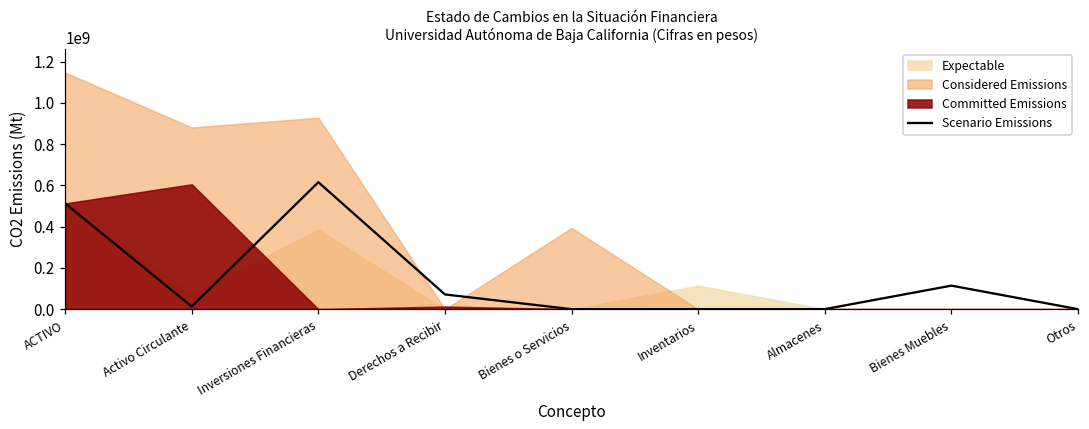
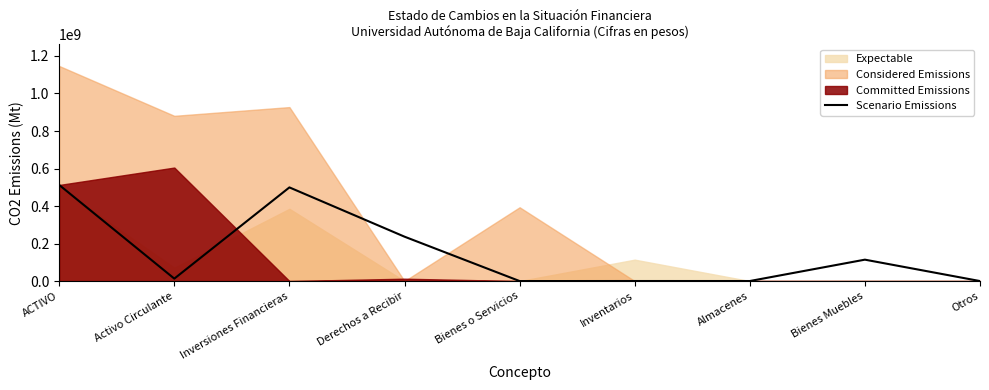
Scenario Emissions, Inversiones Financieras: 620000000 -> 500000000
Scenario Emissions, Derechos a Recibir: 70000000 -> 240000000
